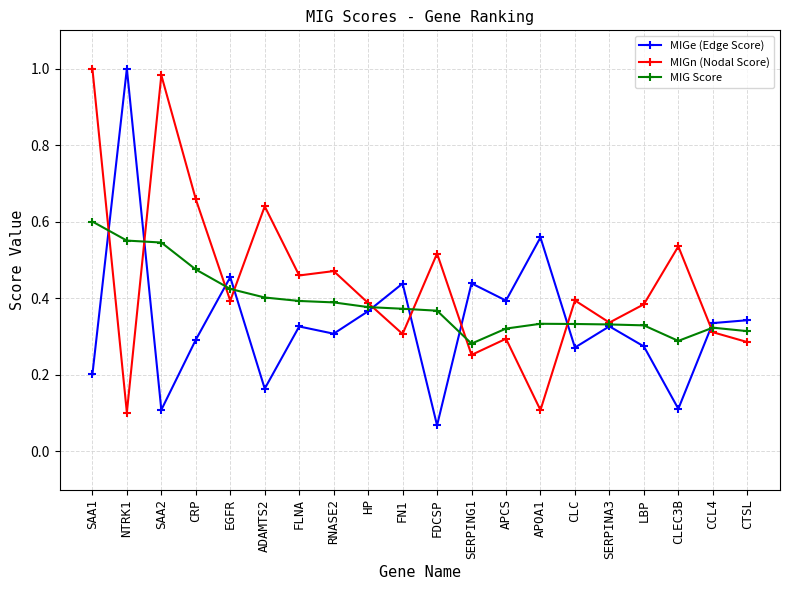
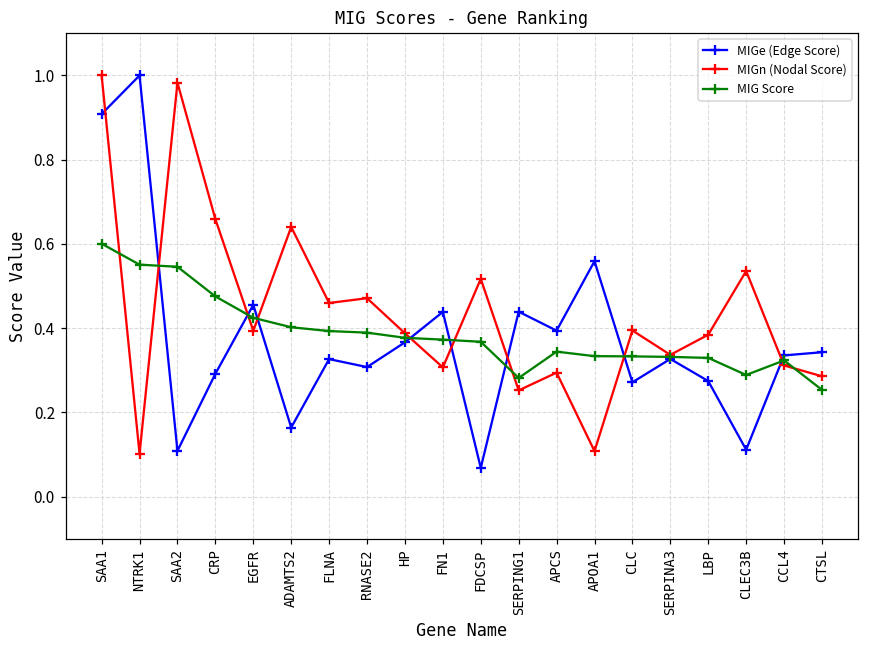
MIGe (Edge Score), SAA1: 0.20 -> 0.91
MIG Score, APCS: 0.32 -> 0.34
MIG Score, CTSL: 0.31 -> 0.25
